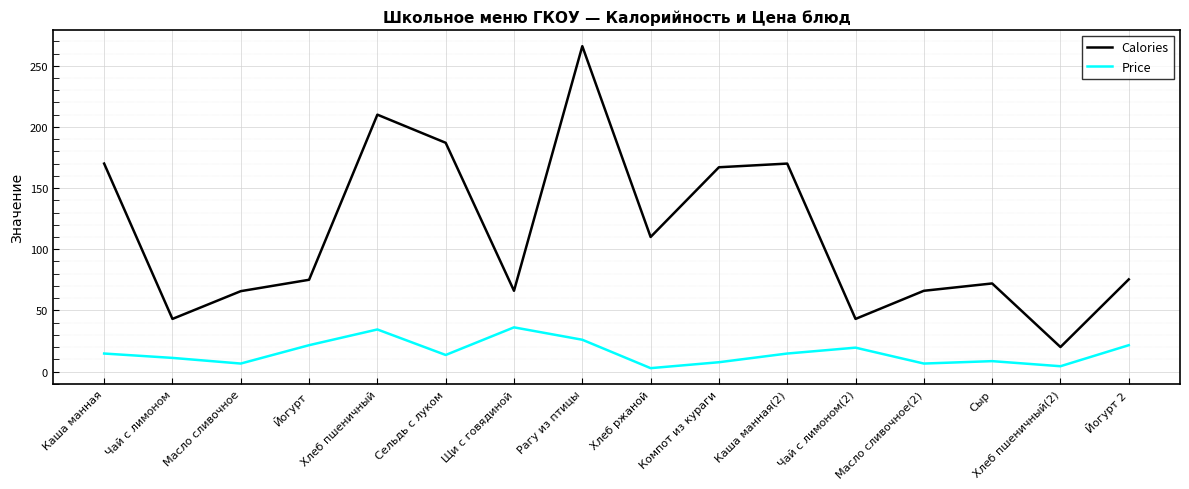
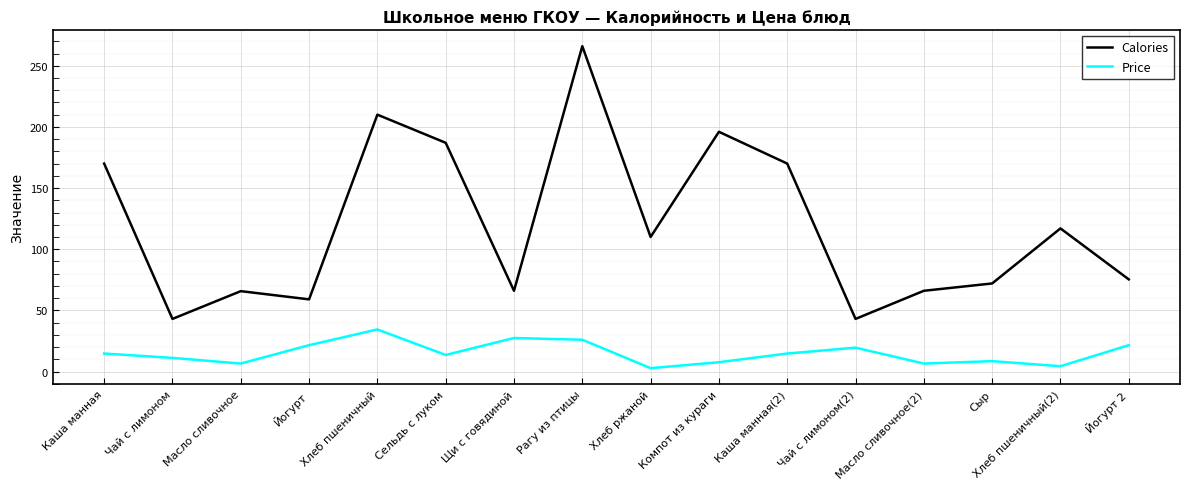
Calories, Йогурт: 75 -> 59
Price, Щи с говядиной: 36 -> 27
Calories, Компот из кураги: 167 -> 196
Calories, Хлеб пшеничный(2): 20 -> 117
